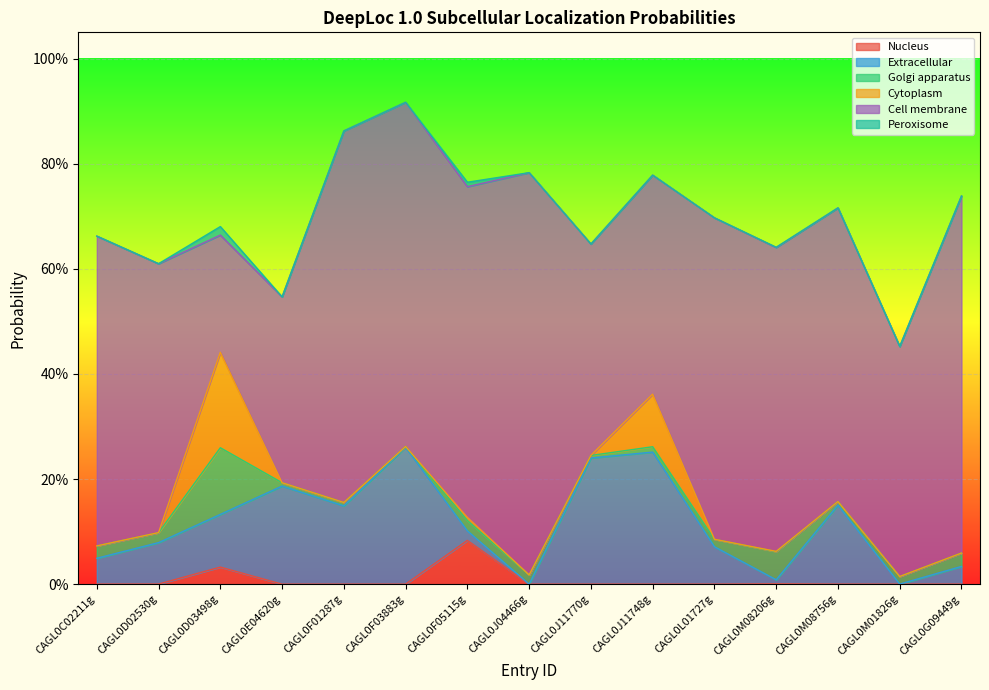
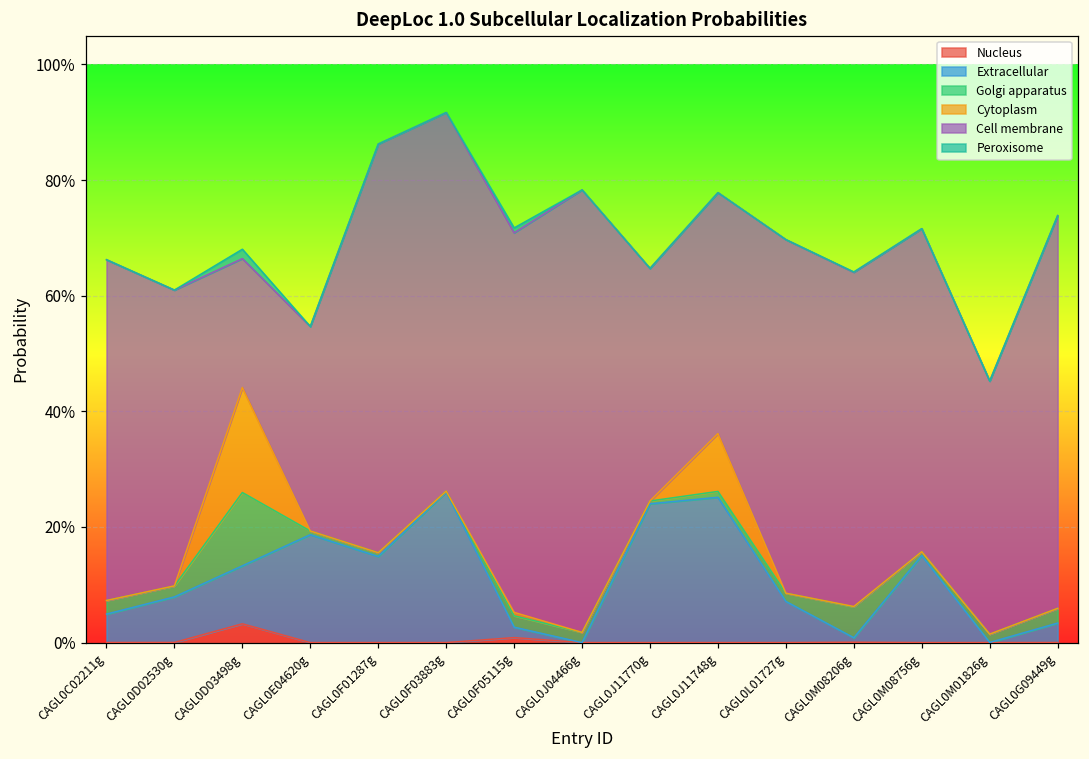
Nucleus, CAGL0F05115g: 8% -> 1%
Cell membrane, CAGL0F05115g: 63% -> 66%
